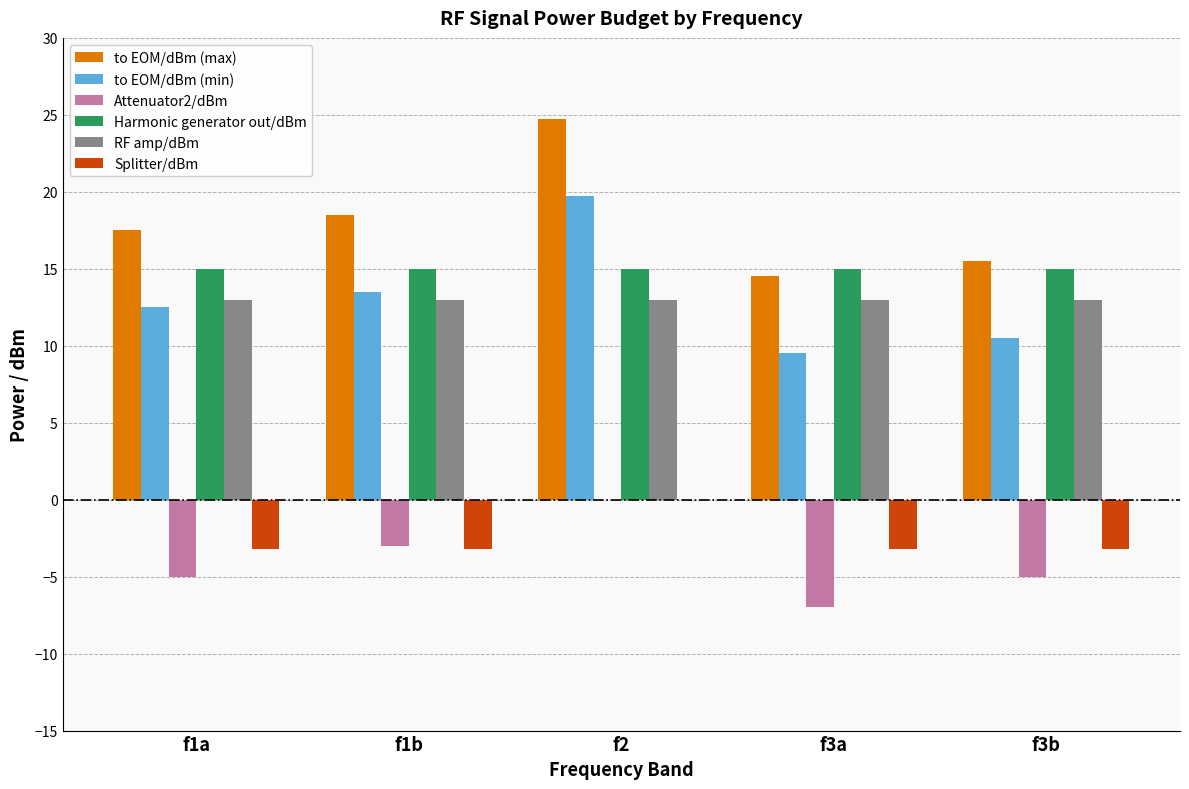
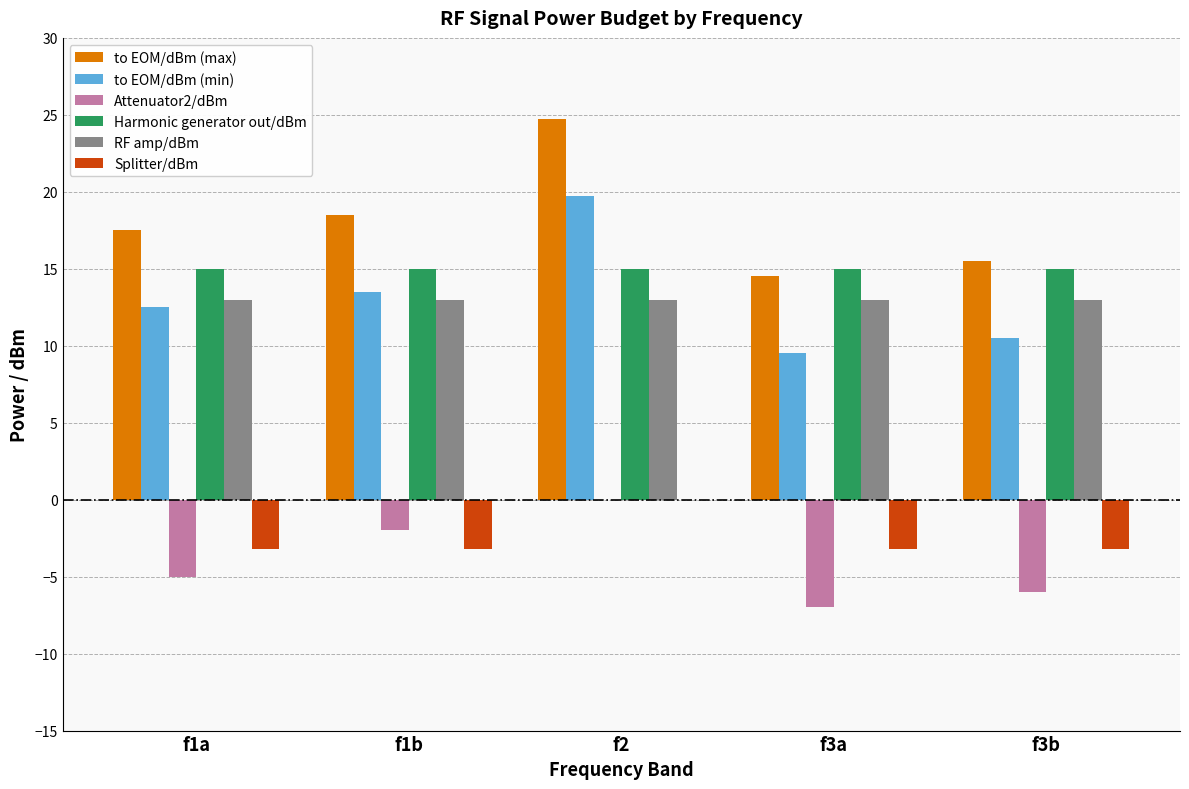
Attenuator2/dBm, f1b: -3 -> -2
Attenuator2/dBm, f3b: -5 -> -6
